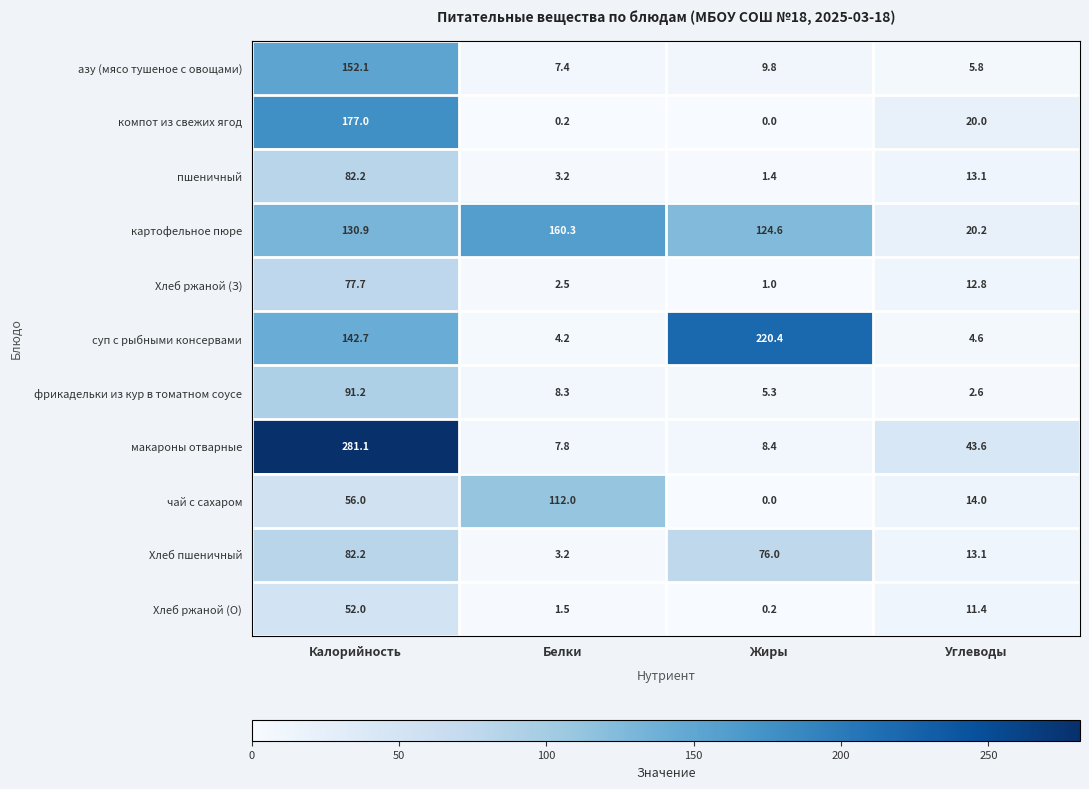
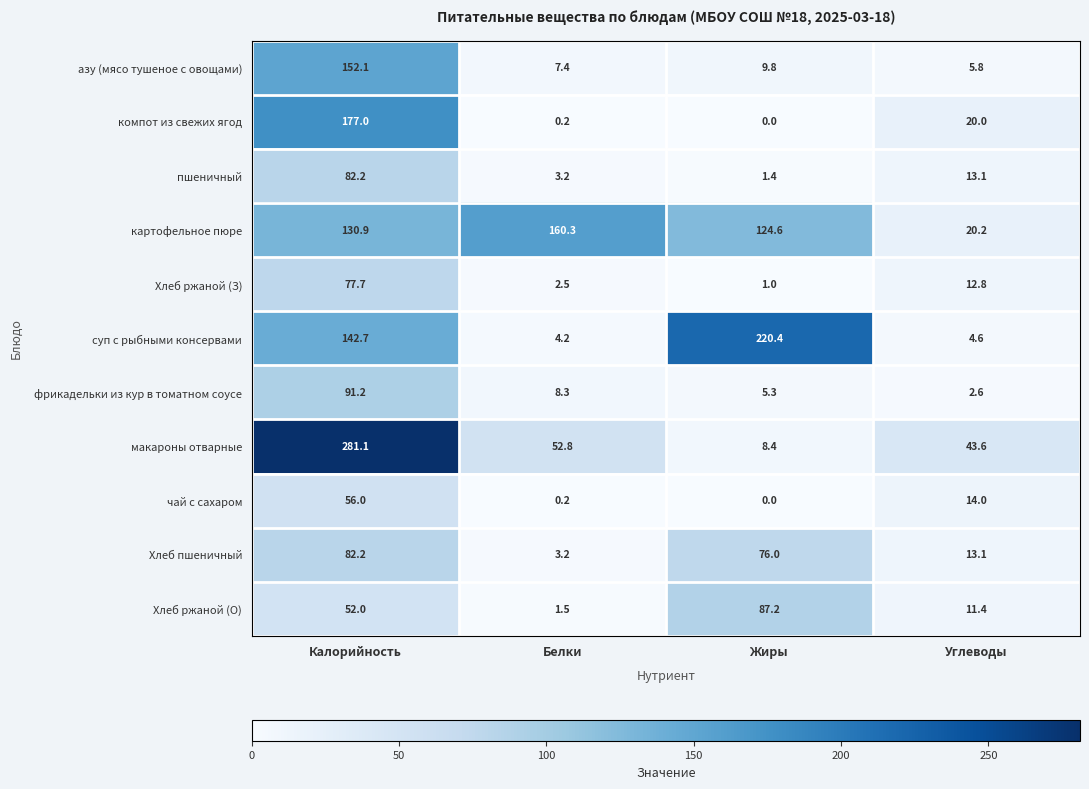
макароны отварные, Белки: 7.8 -> 52.8
чай с сахаром, Белки: 112.0 -> 0.2
Хлеб ржаной (О), Жиры: 0.2 -> 87.2
